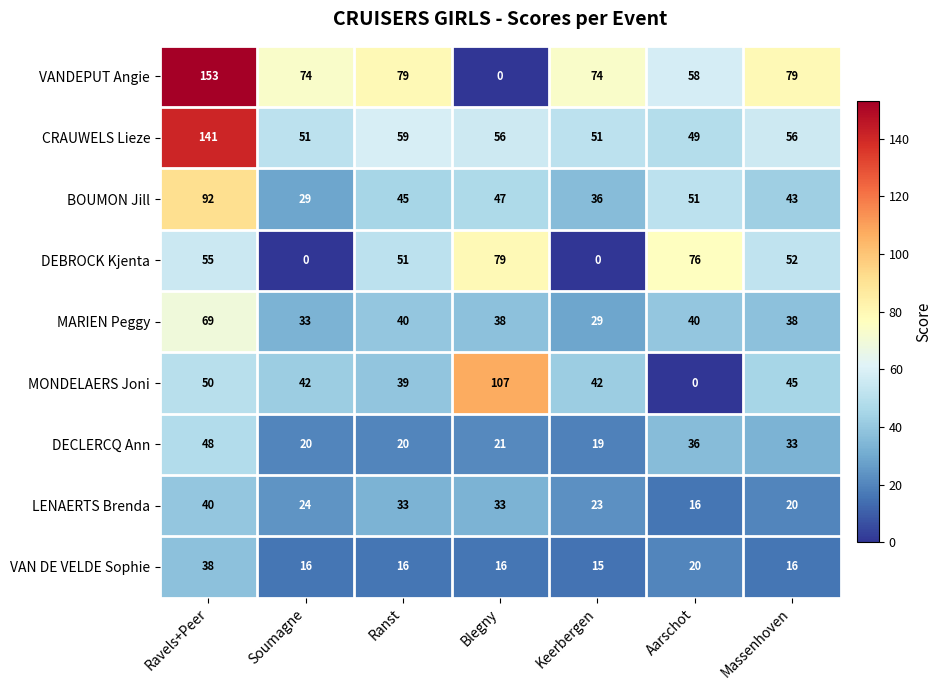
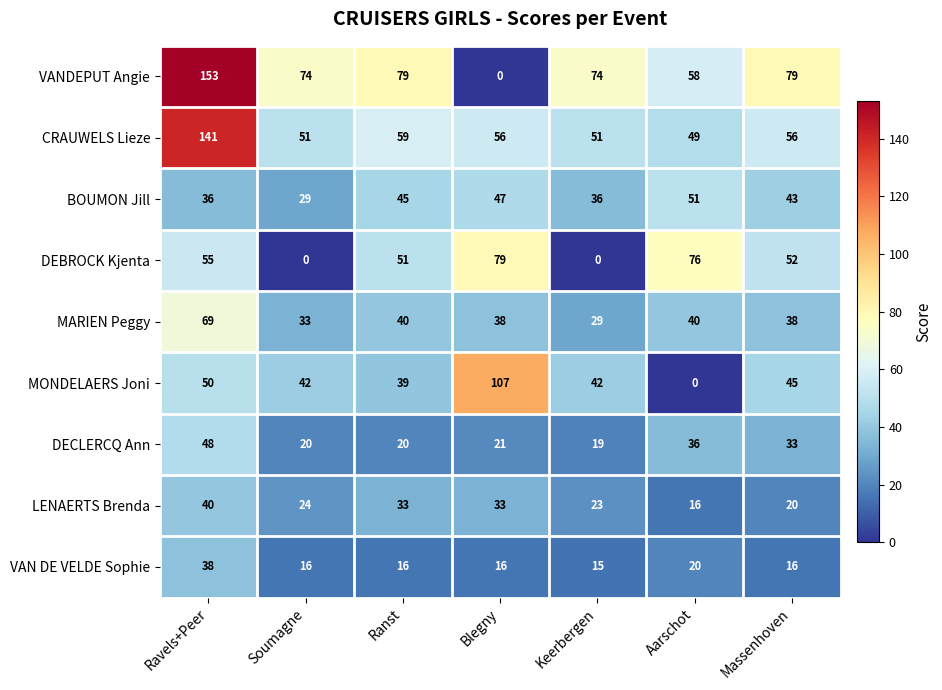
BOUMON Jill, Ravels+Peer: 92 -> 36
